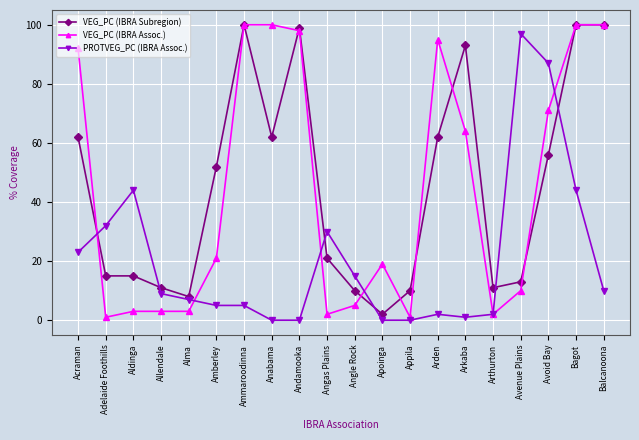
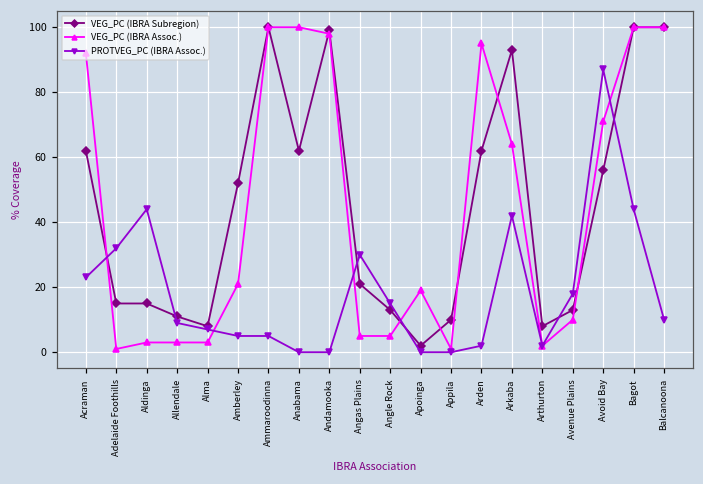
VEG_PC (IBRA Assoc.), Angas Plains: 2 -> 5
VEG_PC (IBRA Subregion), Angle Rock: 10 -> 13
PROTVEG_PC (IBRA Assoc.), Arkaba: 1 -> 42
VEG_PC (IBRA Subregion), Arthurton: 11 -> 8
PROTVEG_PC (IBRA Assoc.), Avenue Plains: 97 -> 18
